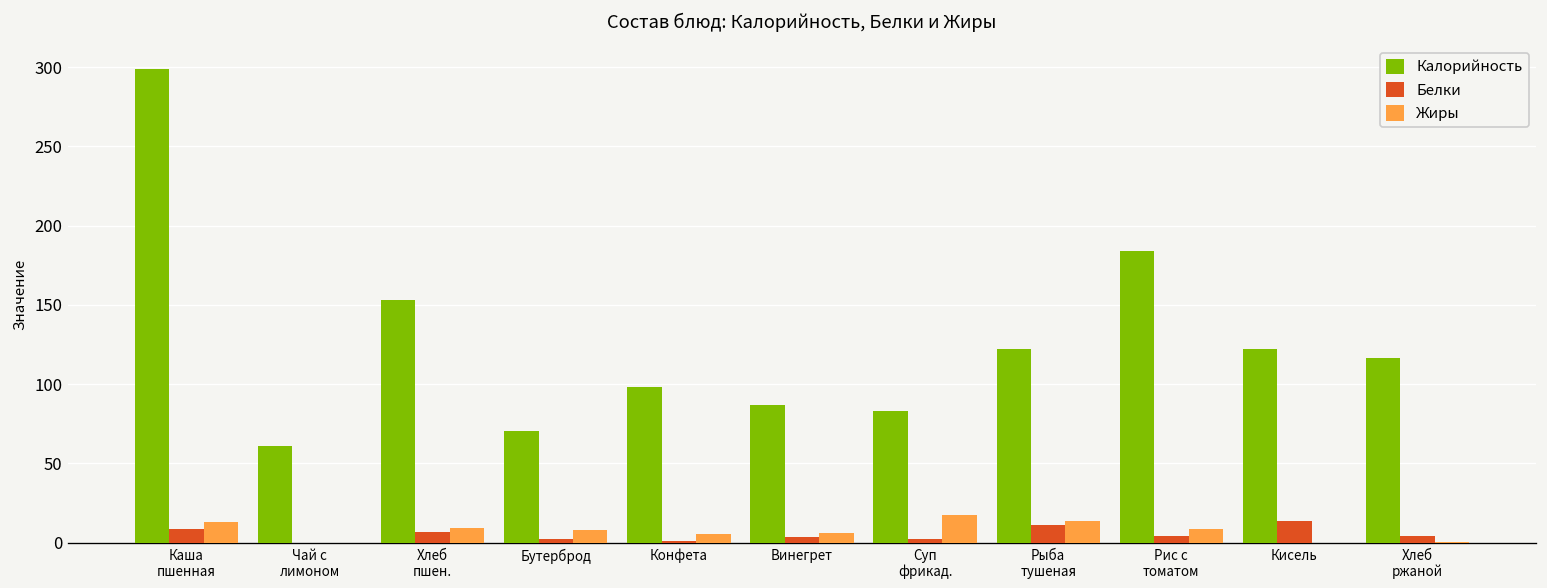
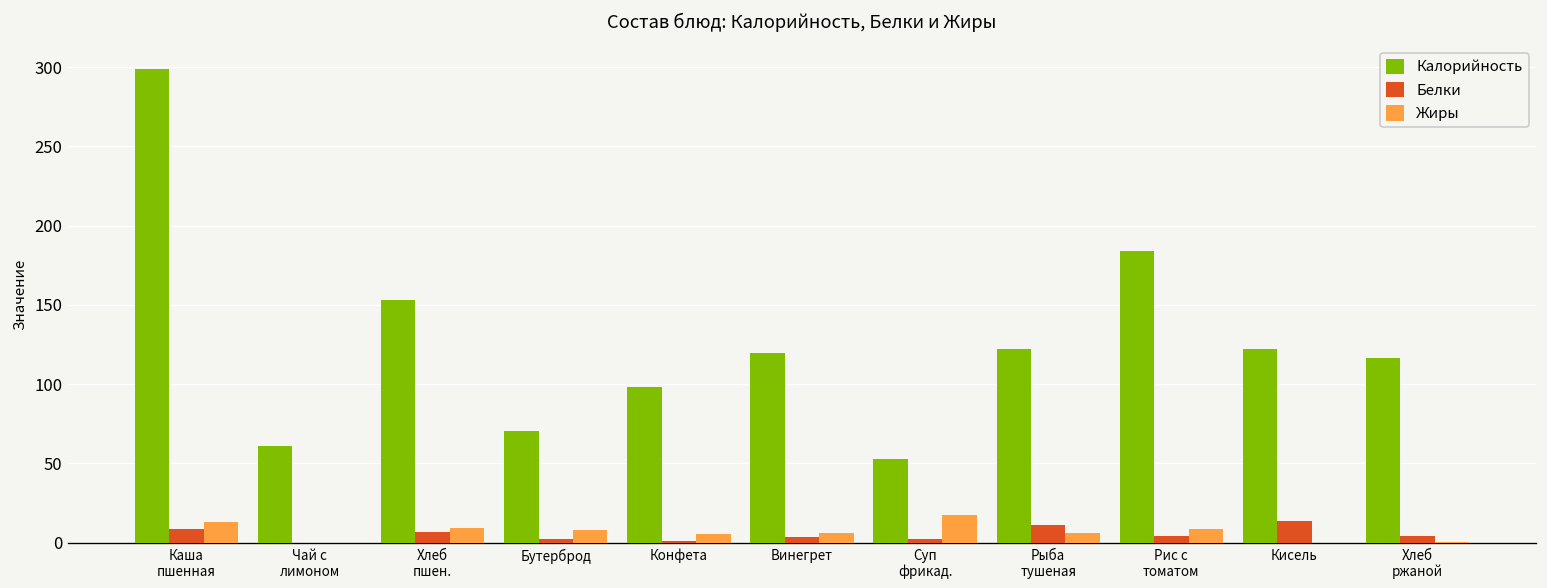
Калорийность, Винегрет: 87 -> 119
Калорийность, Суп фрикад.: 83 -> 53
Жиры, Рыба тушеная: 14 -> 6
